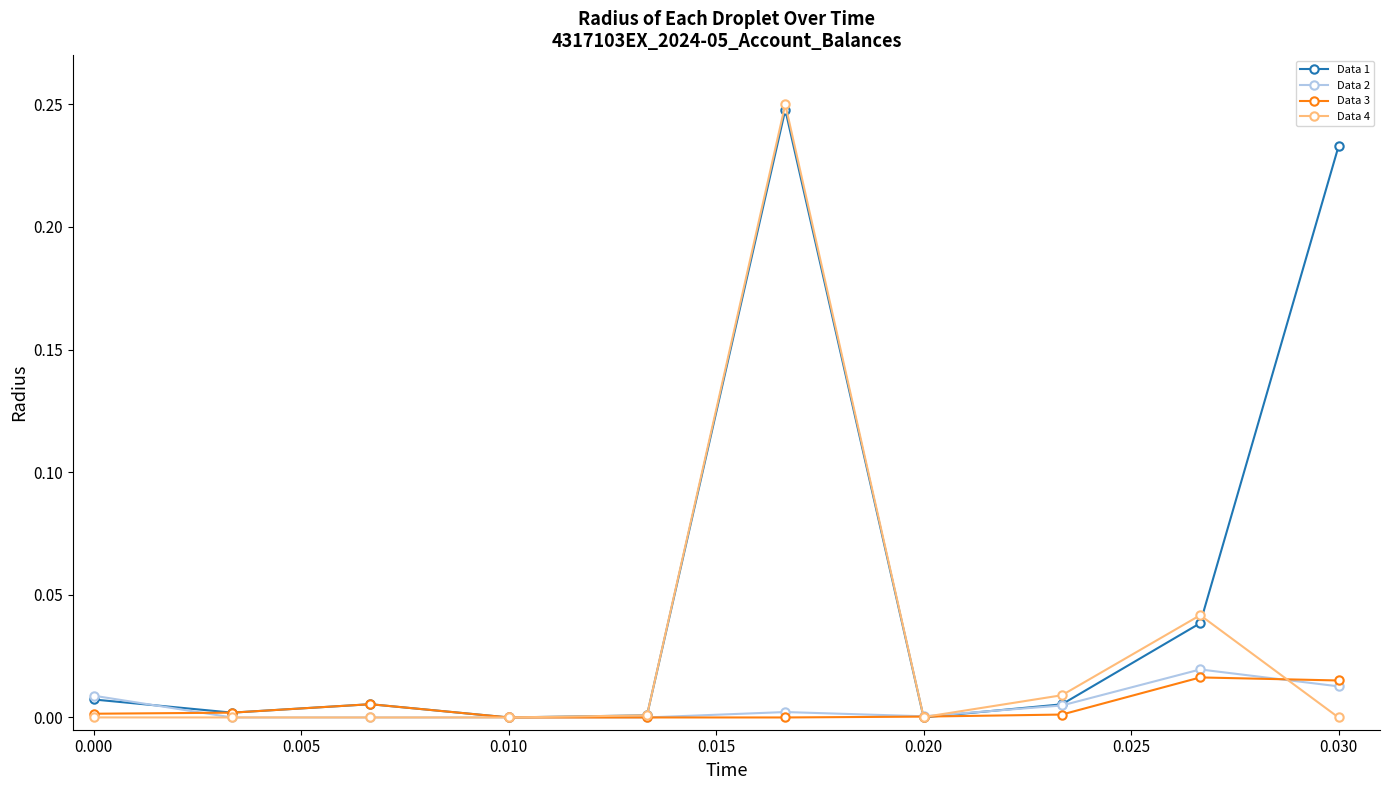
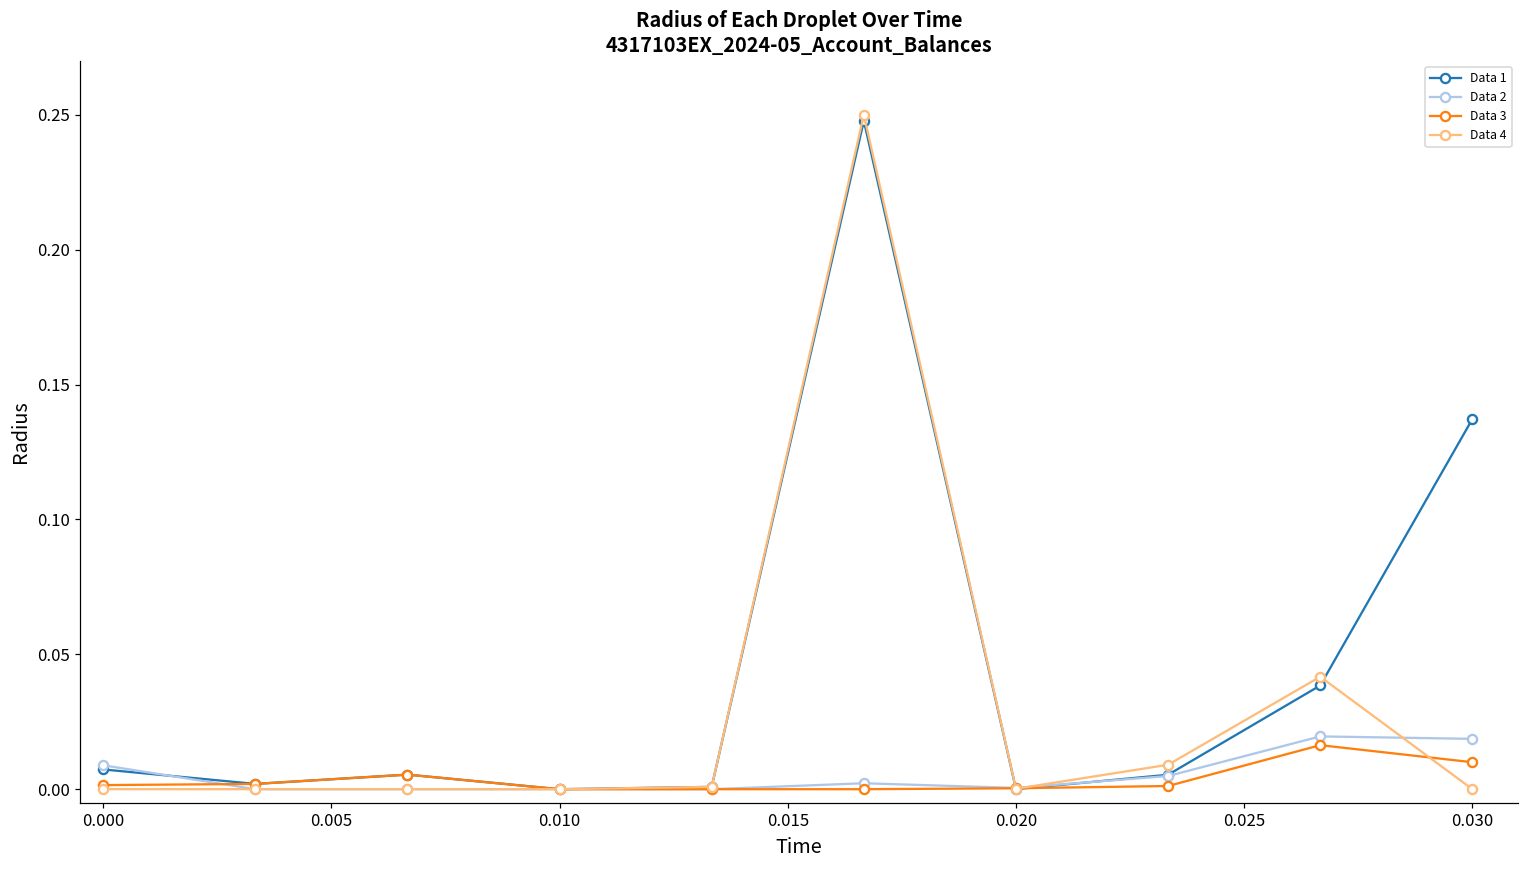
Data 1, 0.030: 0.233 -> 0.137
Data 2, 0.030: 0.013 -> 0.019
Data 3, 0.030: 0.015 -> 0.010
